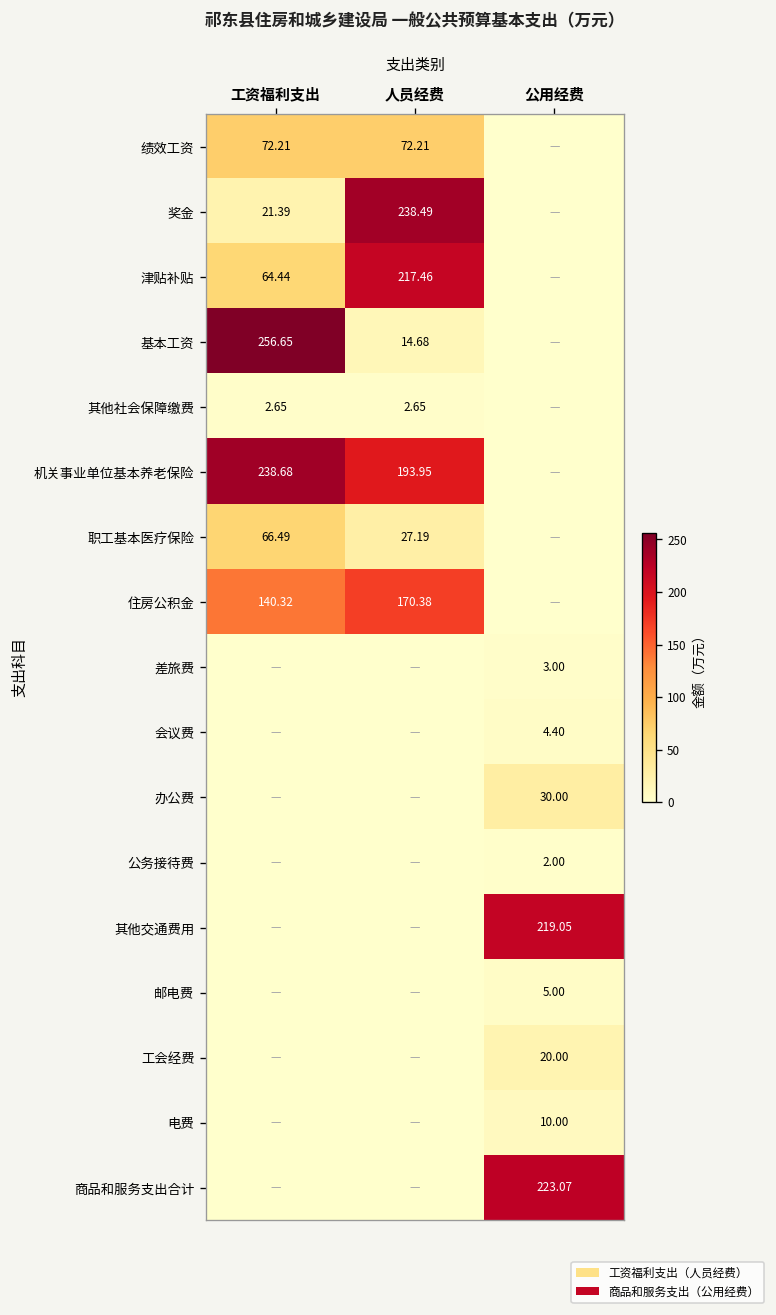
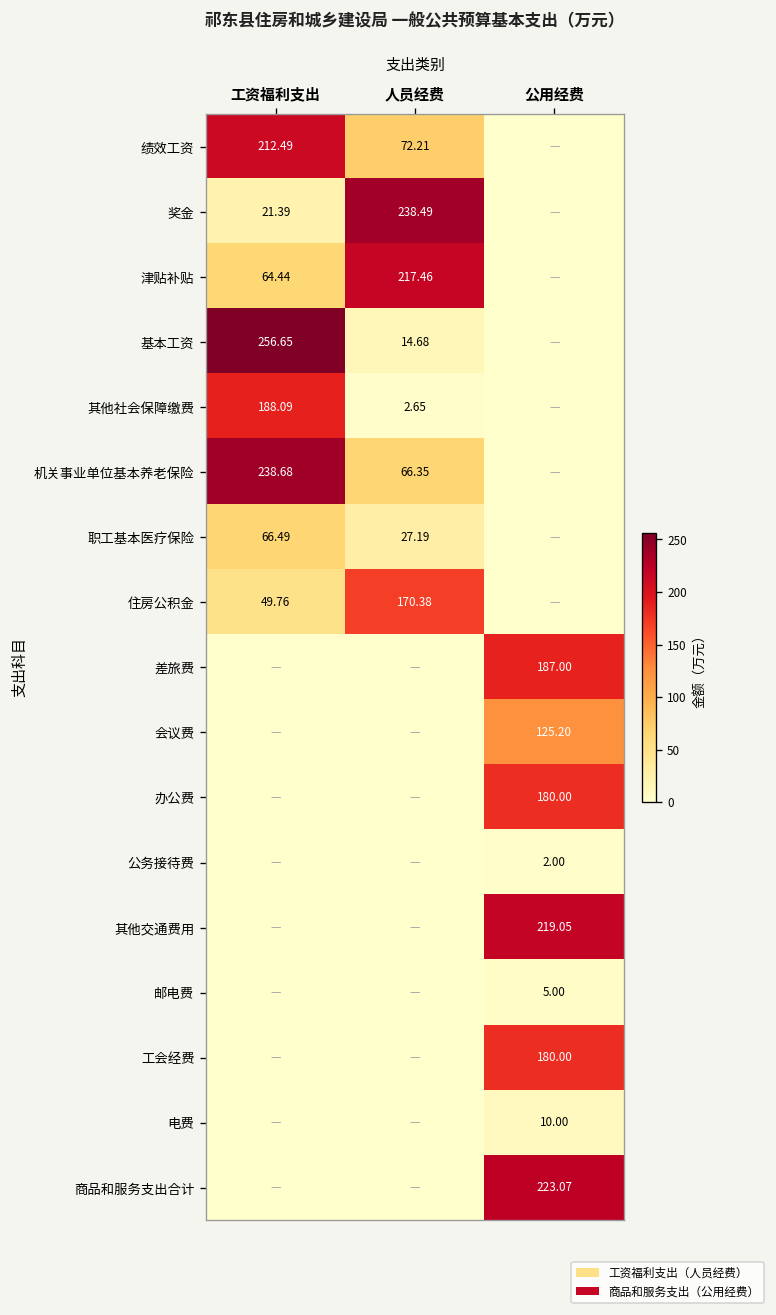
绩效工资, 工资福利支出: 72.21 -> 212.49
其他社会保障缴费, 工资福利支出: 2.65 -> 188.09
机关事业单位基本养老保险, 人员经费: 193.95 -> 66.35
住房公积金, 工资福利支出: 140.32 -> 49.76
差旅费, 公用经费: 3.00 -> 187.00
会议费, 公用经费: 4.40 -> 125.20
办公费, 公用经费: 30.00 -> 180.00
工会经费, 公用经费: 20.00 -> 180.00
